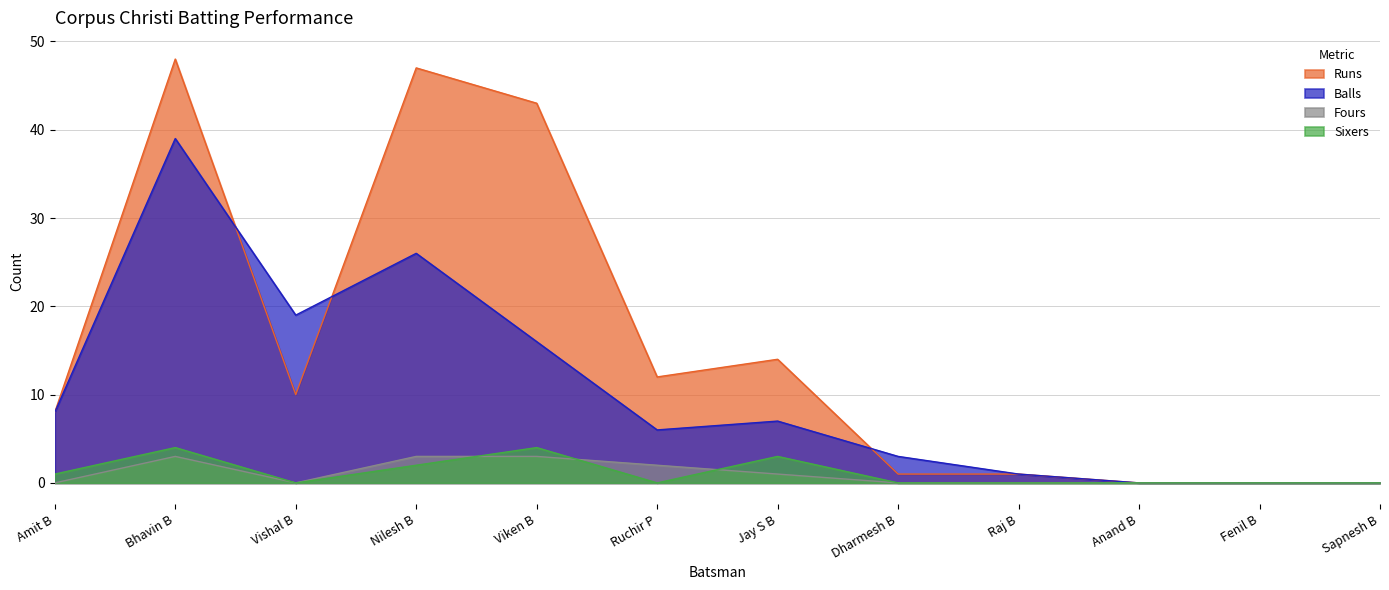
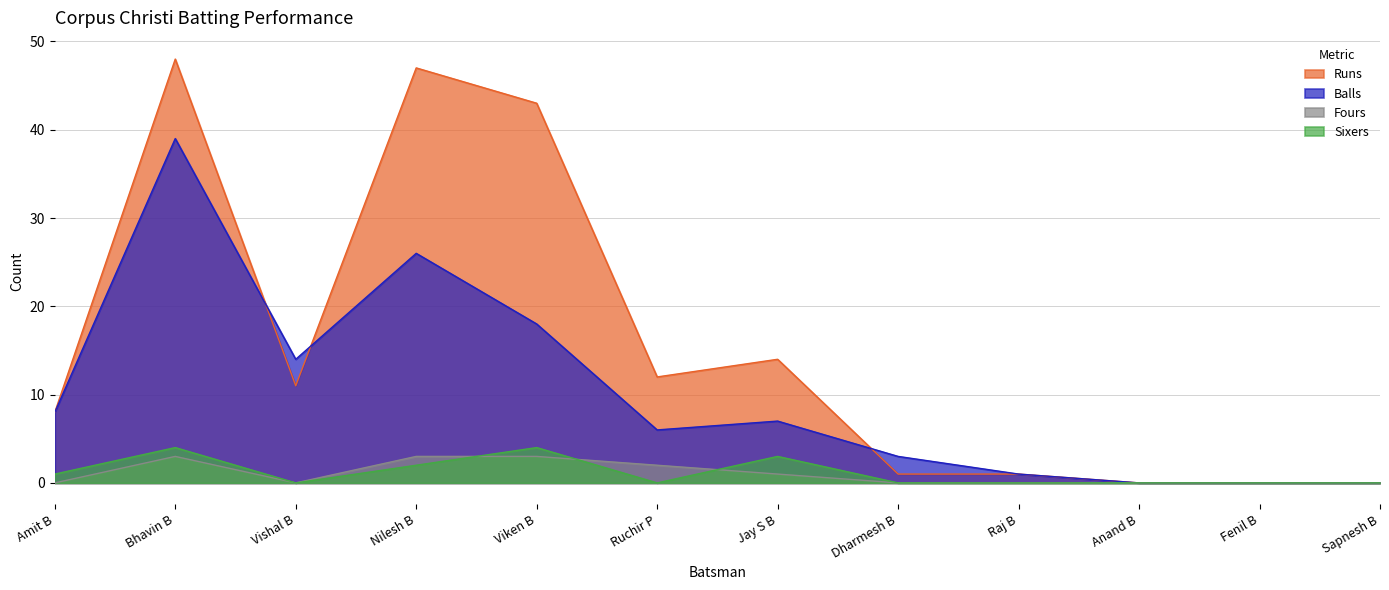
Runs, Vishal B: 10 -> 11
Balls, Vishal B: 19 -> 14
Balls, Viken B: 16 -> 18
